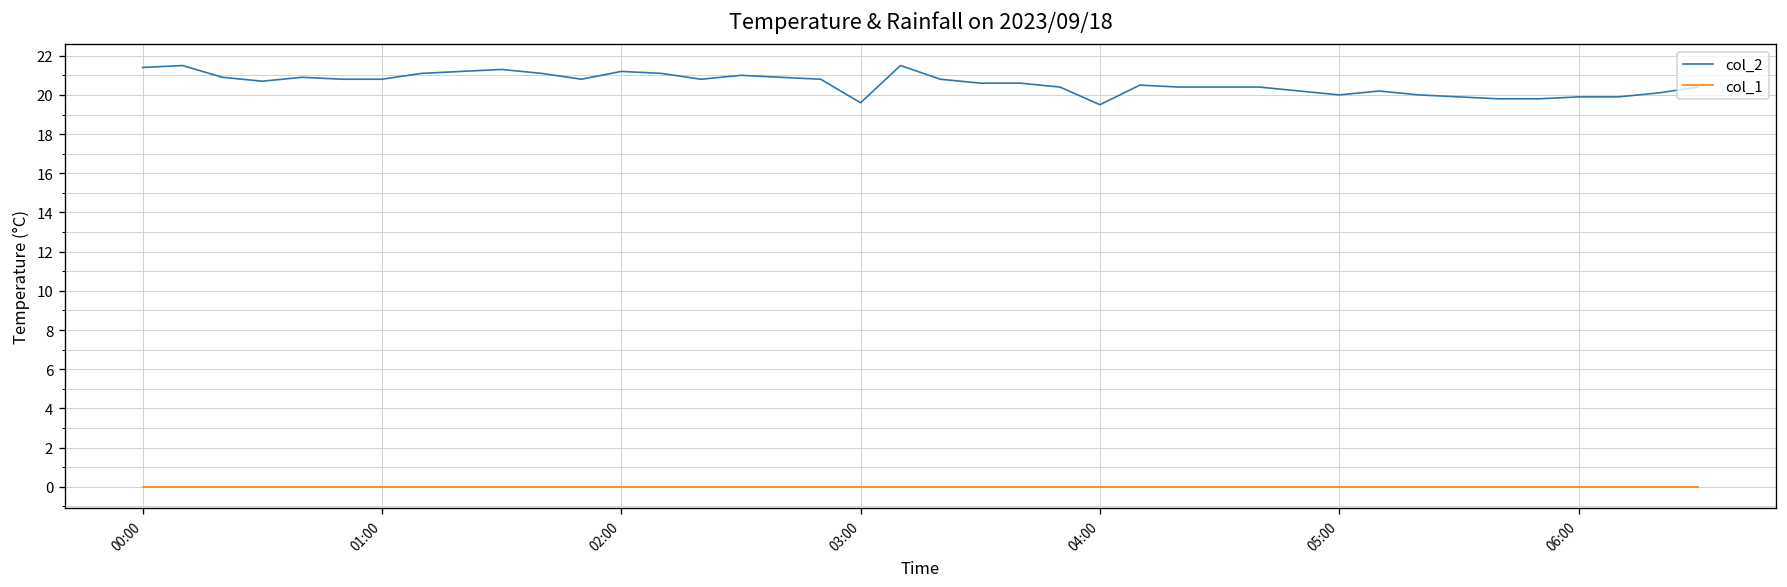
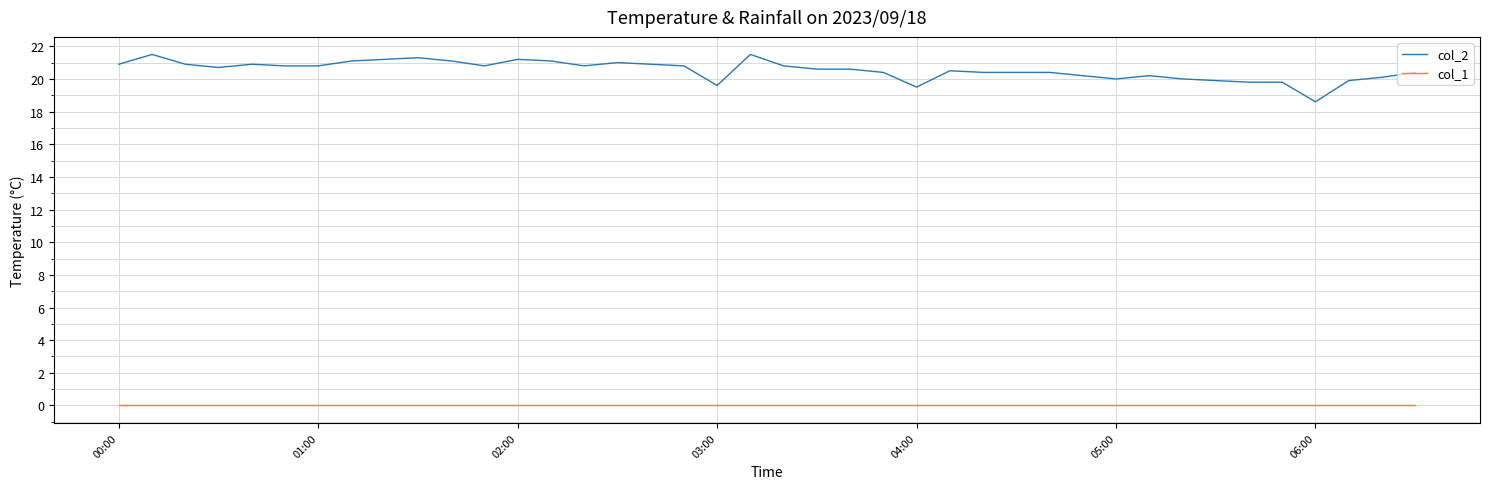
col_2, 00:00: 21.4 -> 20.9
col_2, 06:00: 19.9 -> 18.6
